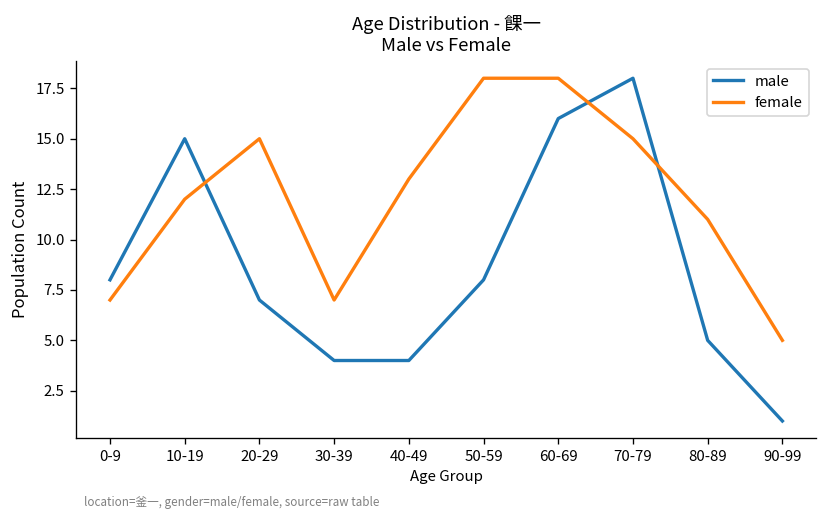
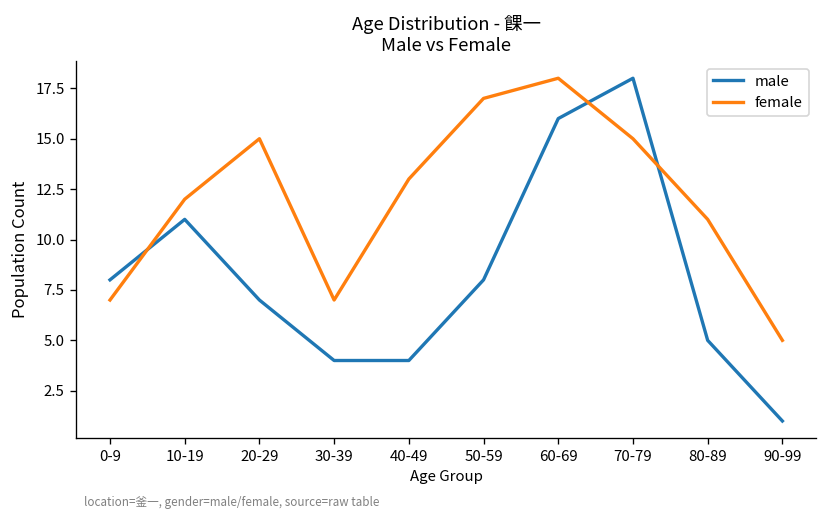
male, 10-19: 15 -> 11
female, 50-59: 18 -> 17
